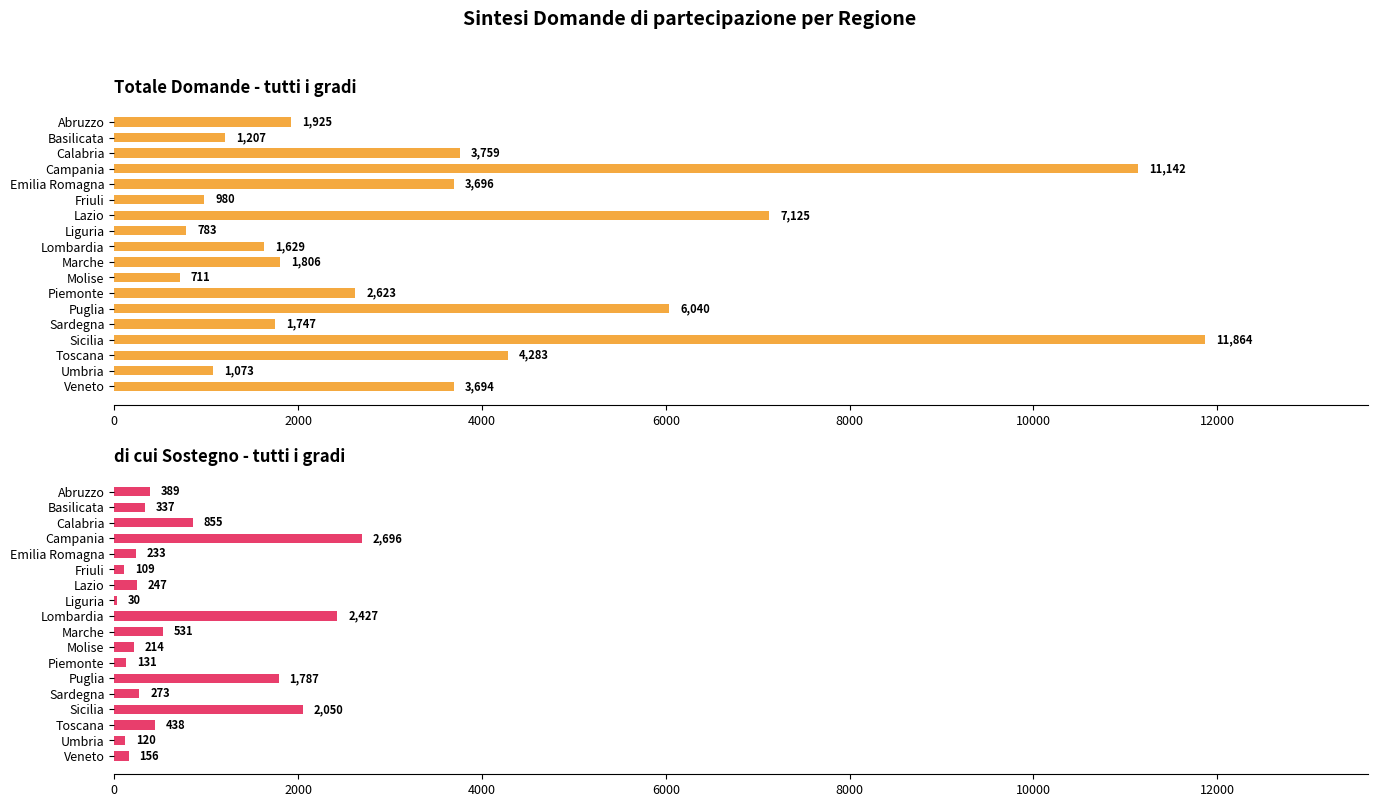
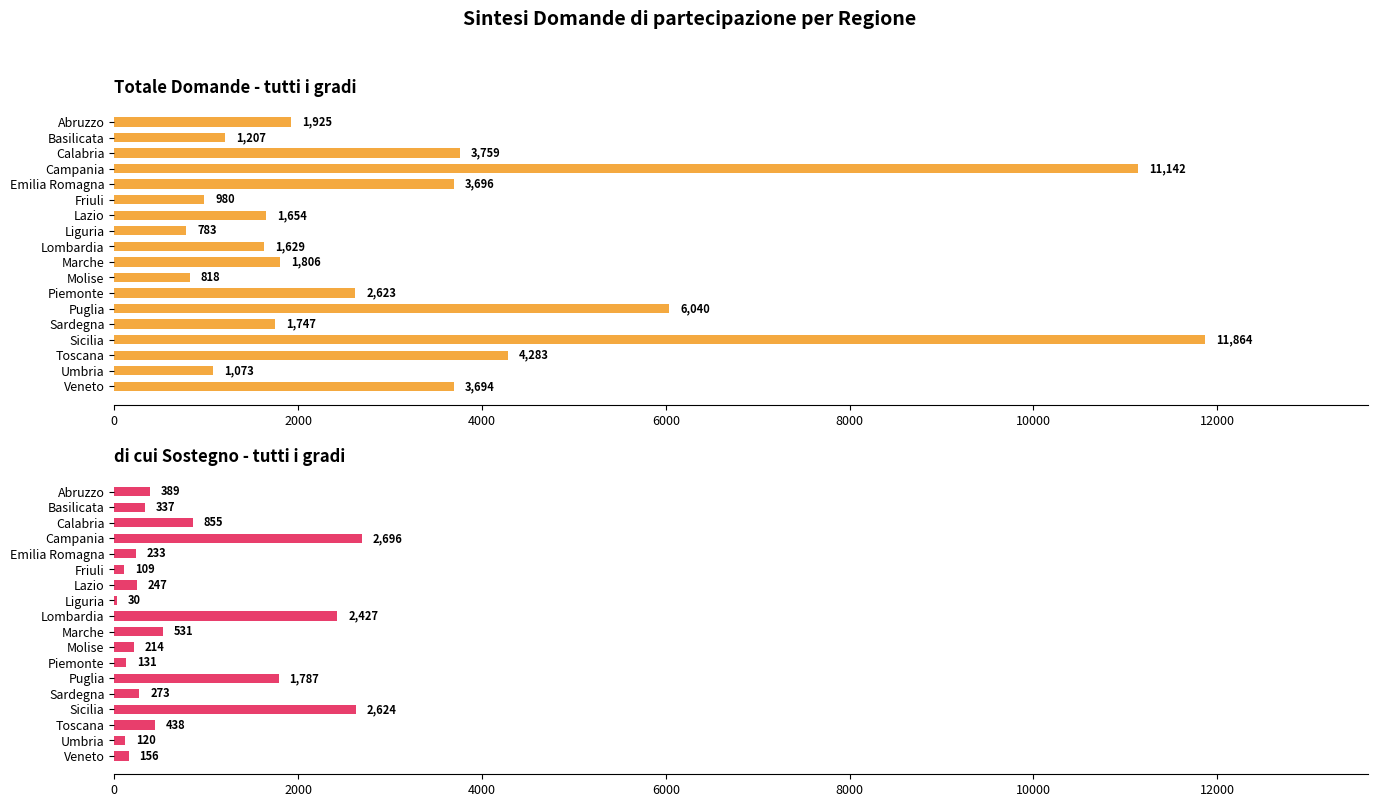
Totale Domande - tutti i gradi, Lazio: 7,125 -> 1,654
Totale Domande - tutti i gradi, Molise: 711 -> 818
di cui Sostegno - tutti i gradi, Sicilia: 2,050 -> 2,624
